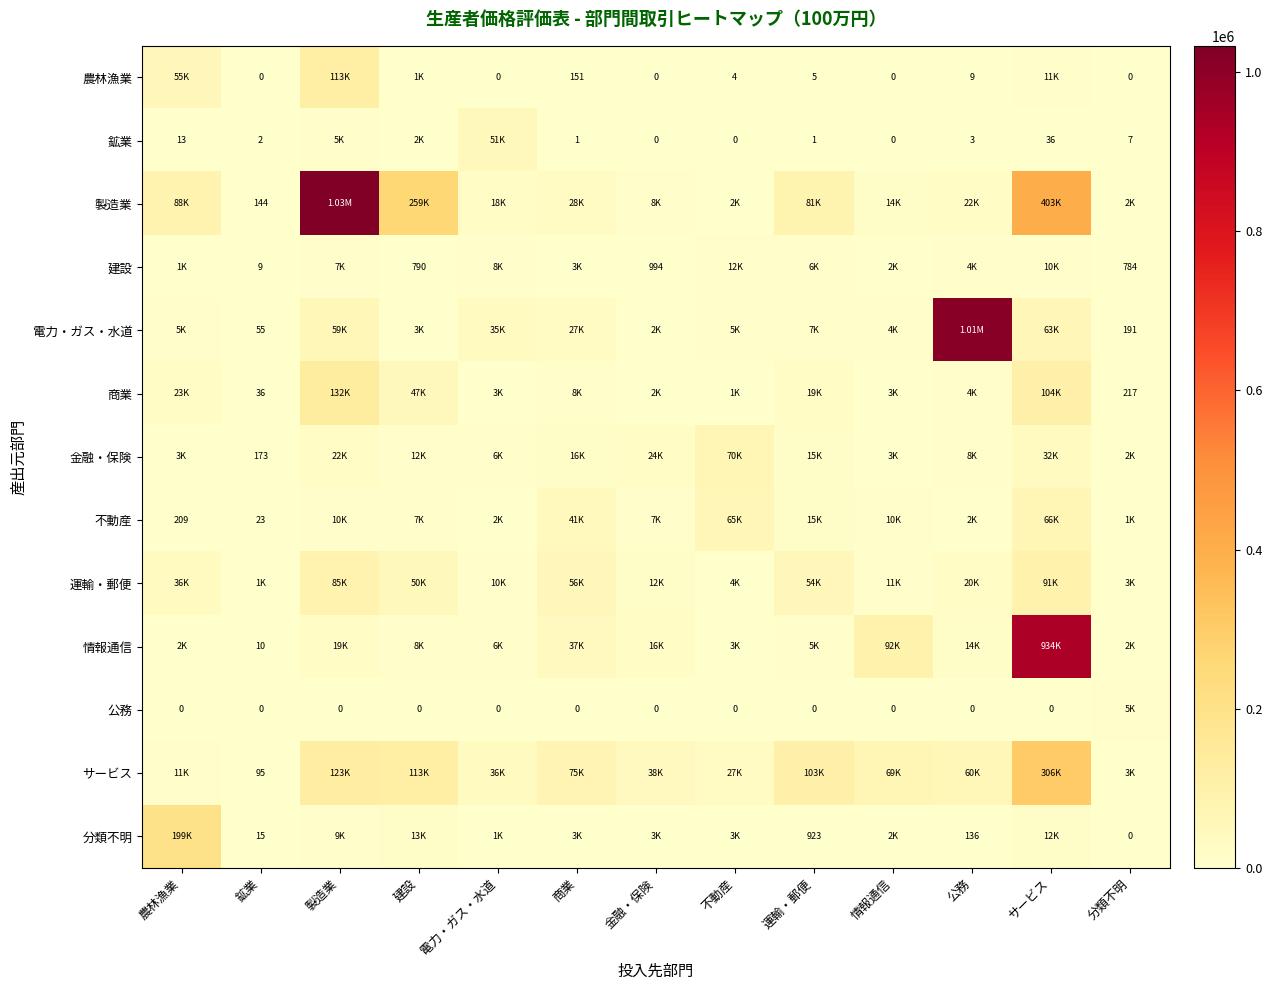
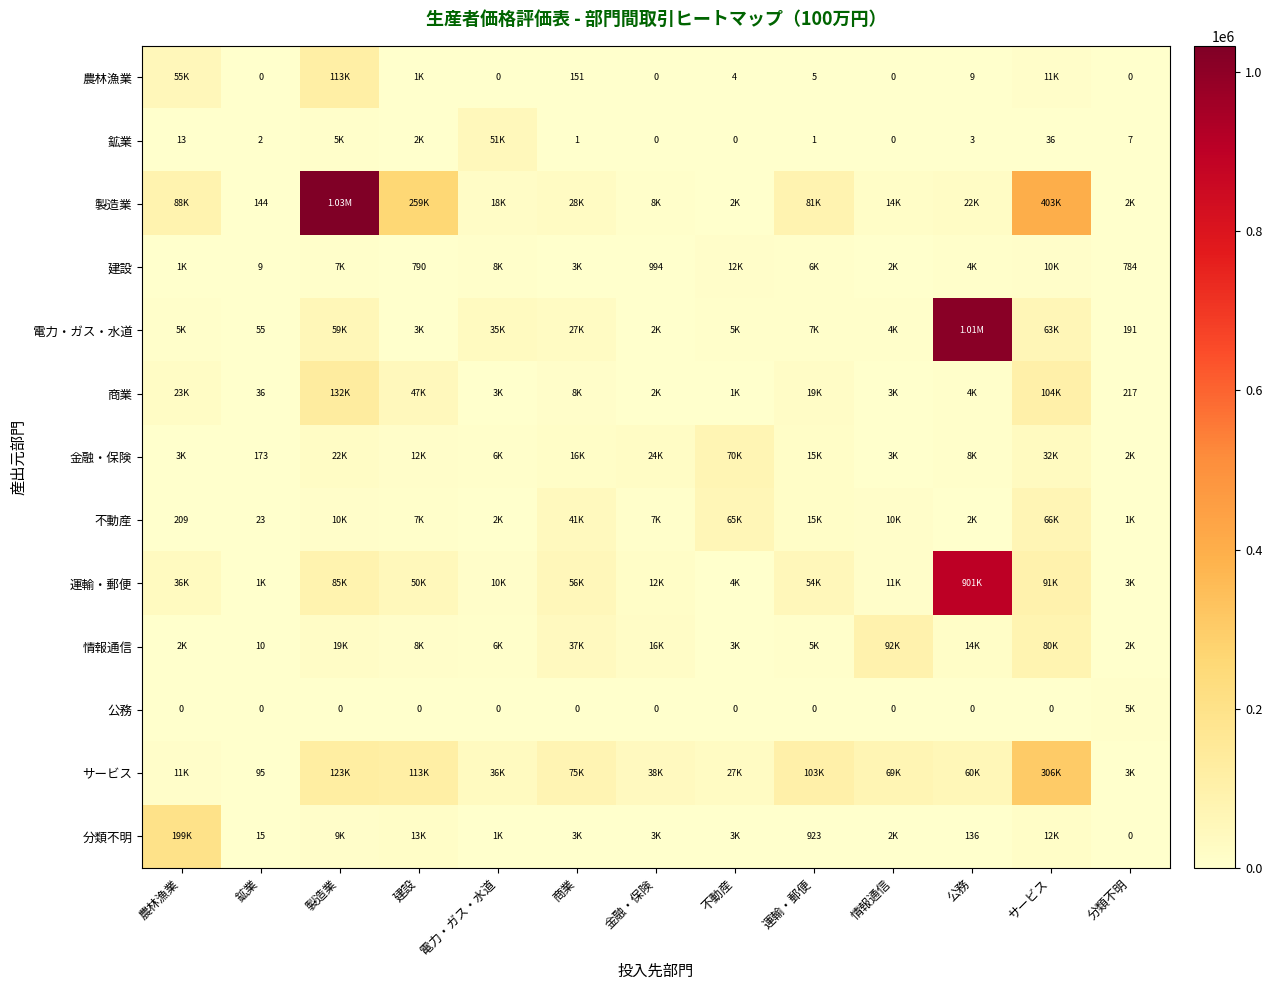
運輸・郵便, 公務: 20K -> 901K
情報通信, サービス: 934K -> 80K
